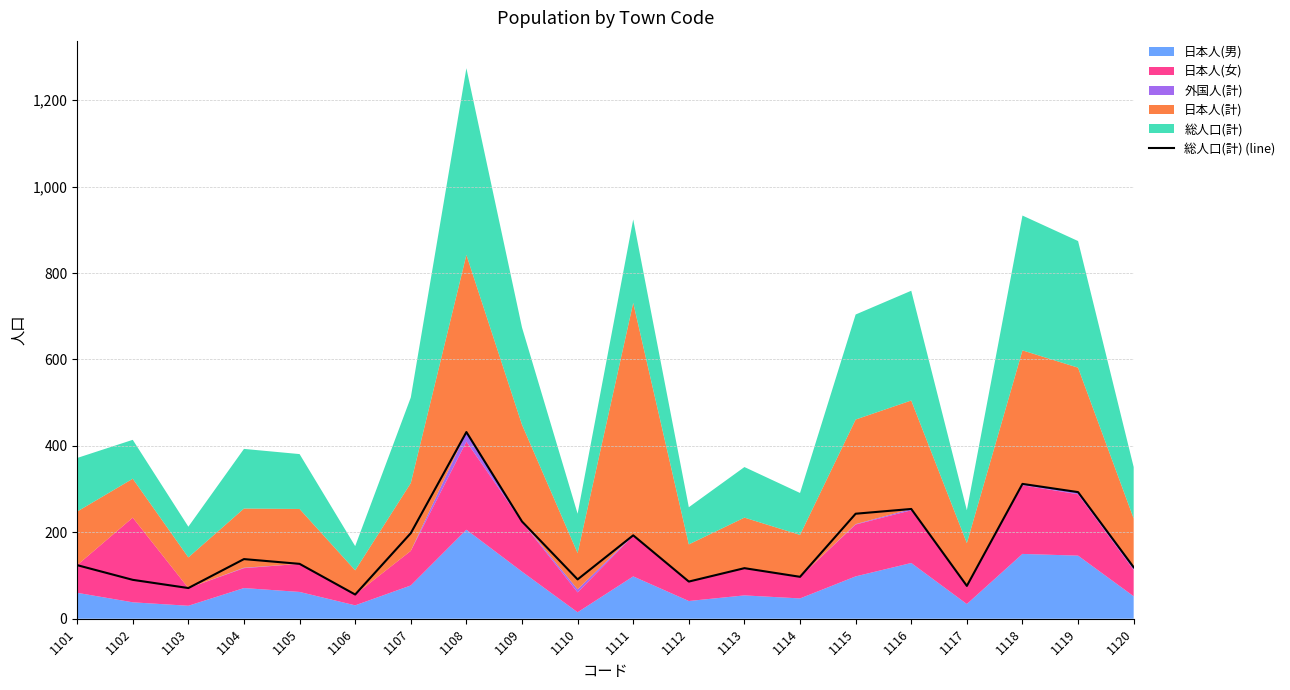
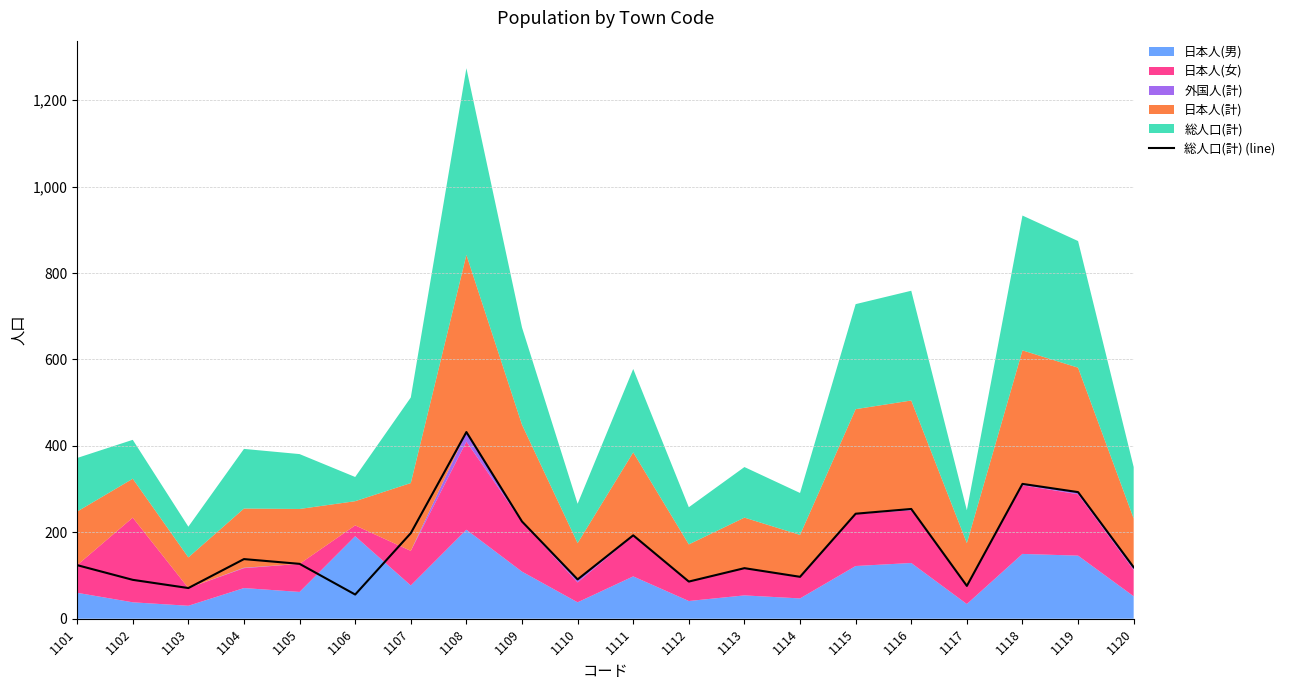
日本人(男), 1106: 30 -> 190
日本人(男), 1110: 20 -> 40
日本人(計), 1111: 540 -> 190
日本人(男), 1115: 100 -> 120
